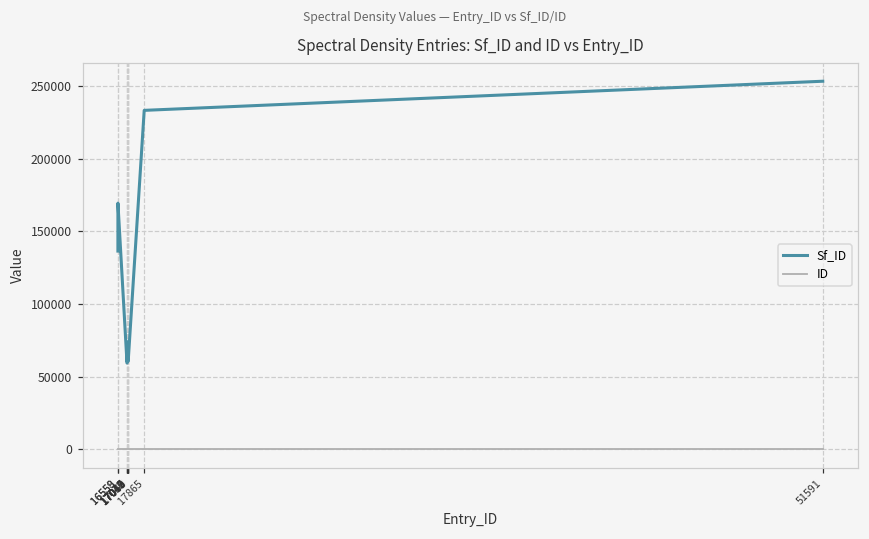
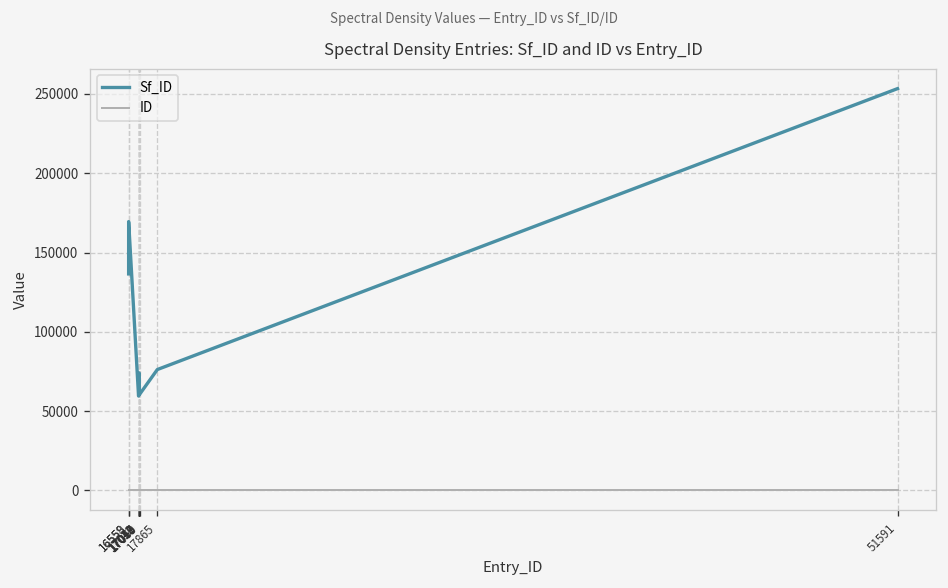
Sf_ID, 17865: 233000 -> 76000
